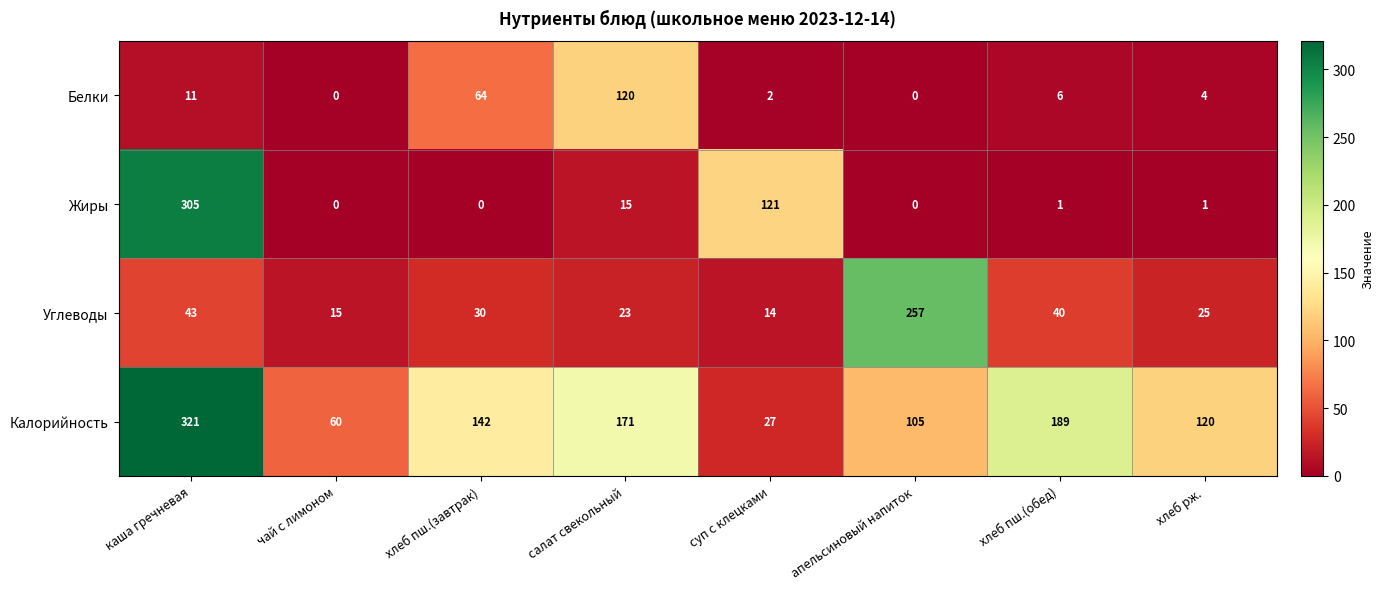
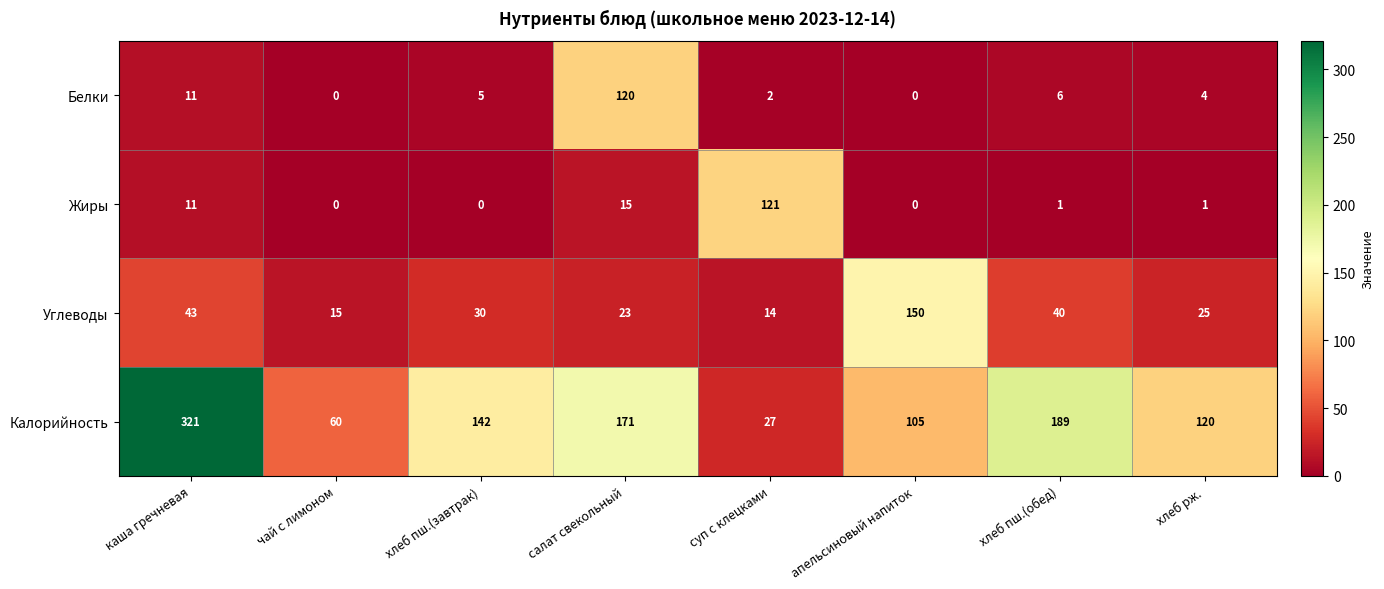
Белки, хлеб пш.(завтрак): 64 -> 5
Жиры, каша гречневая: 305 -> 11
Углеводы, апельсиновый напиток: 257 -> 150
